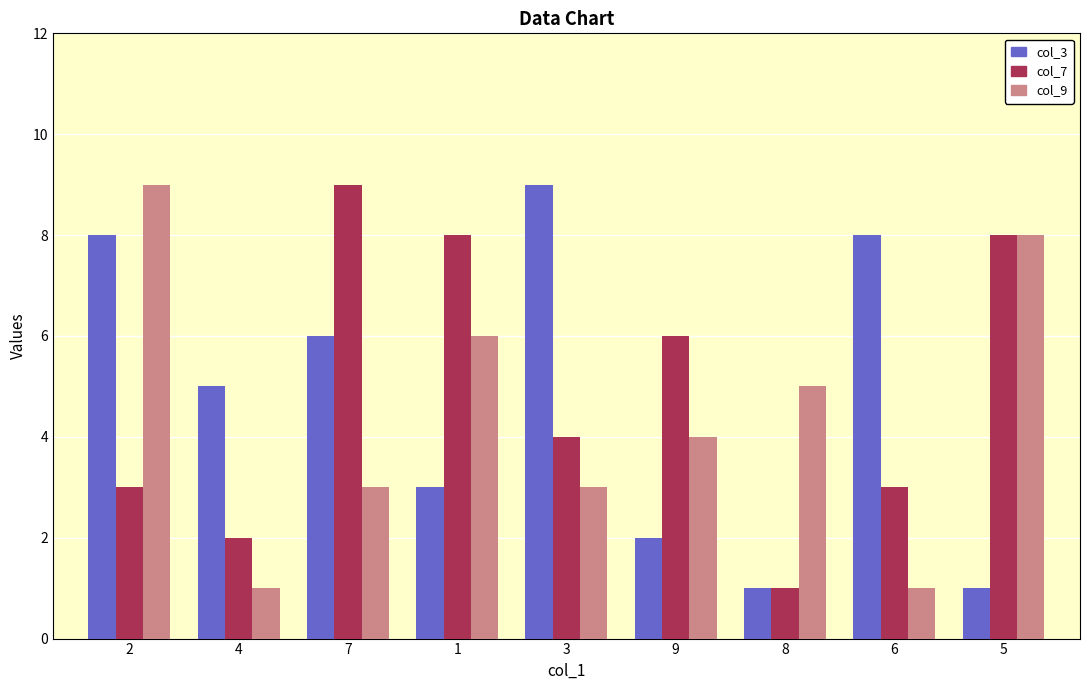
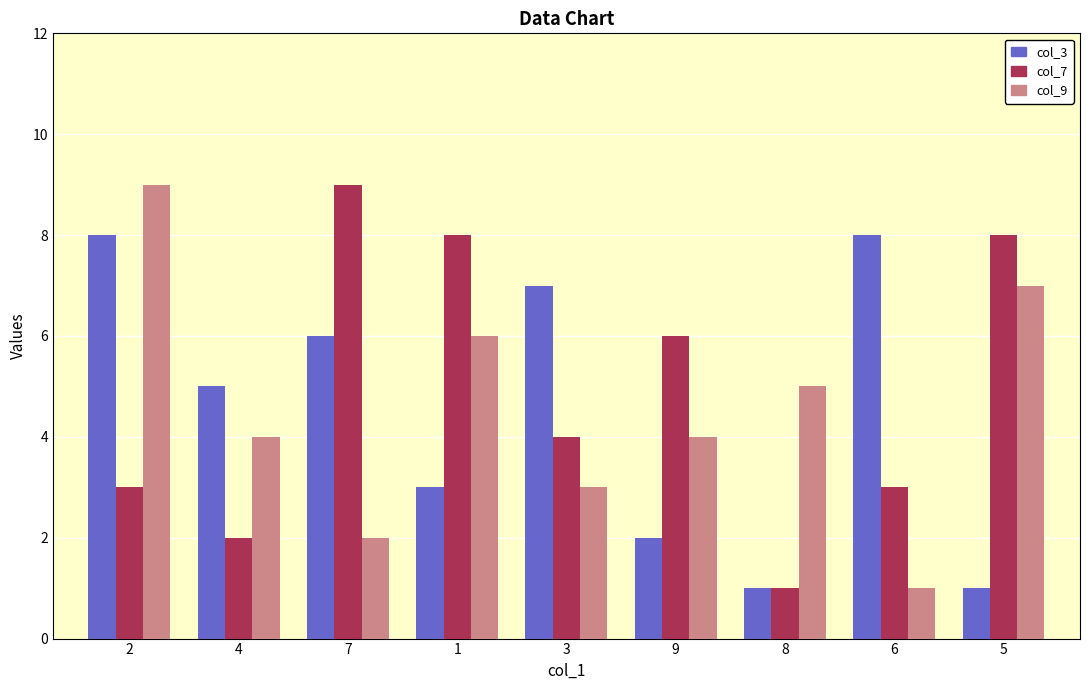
col_9, 4: 1 -> 4
col_9, 7: 3 -> 2
col_3, 3: 9 -> 7
col_9, 5: 8 -> 7
